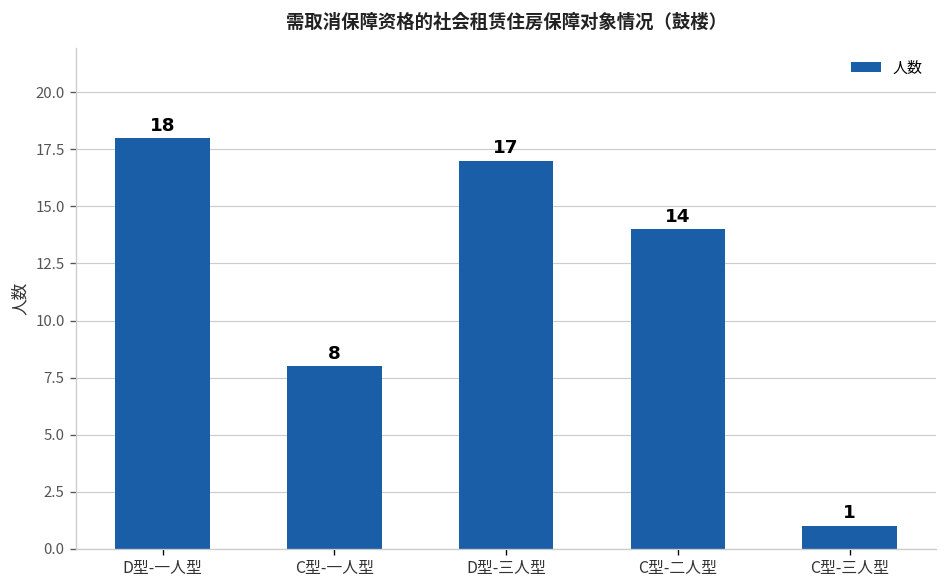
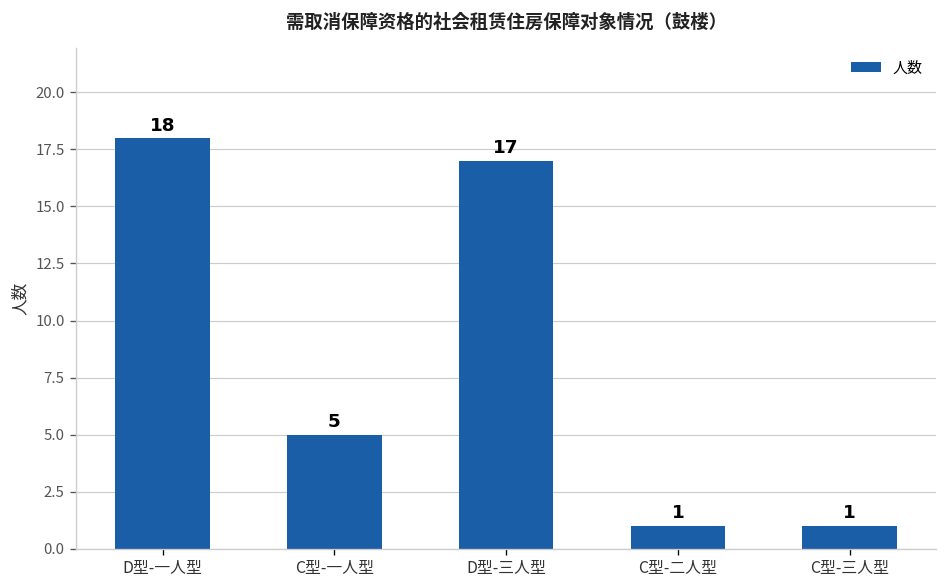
C型-一人型: 8 -> 5
C型-二人型: 14 -> 1
